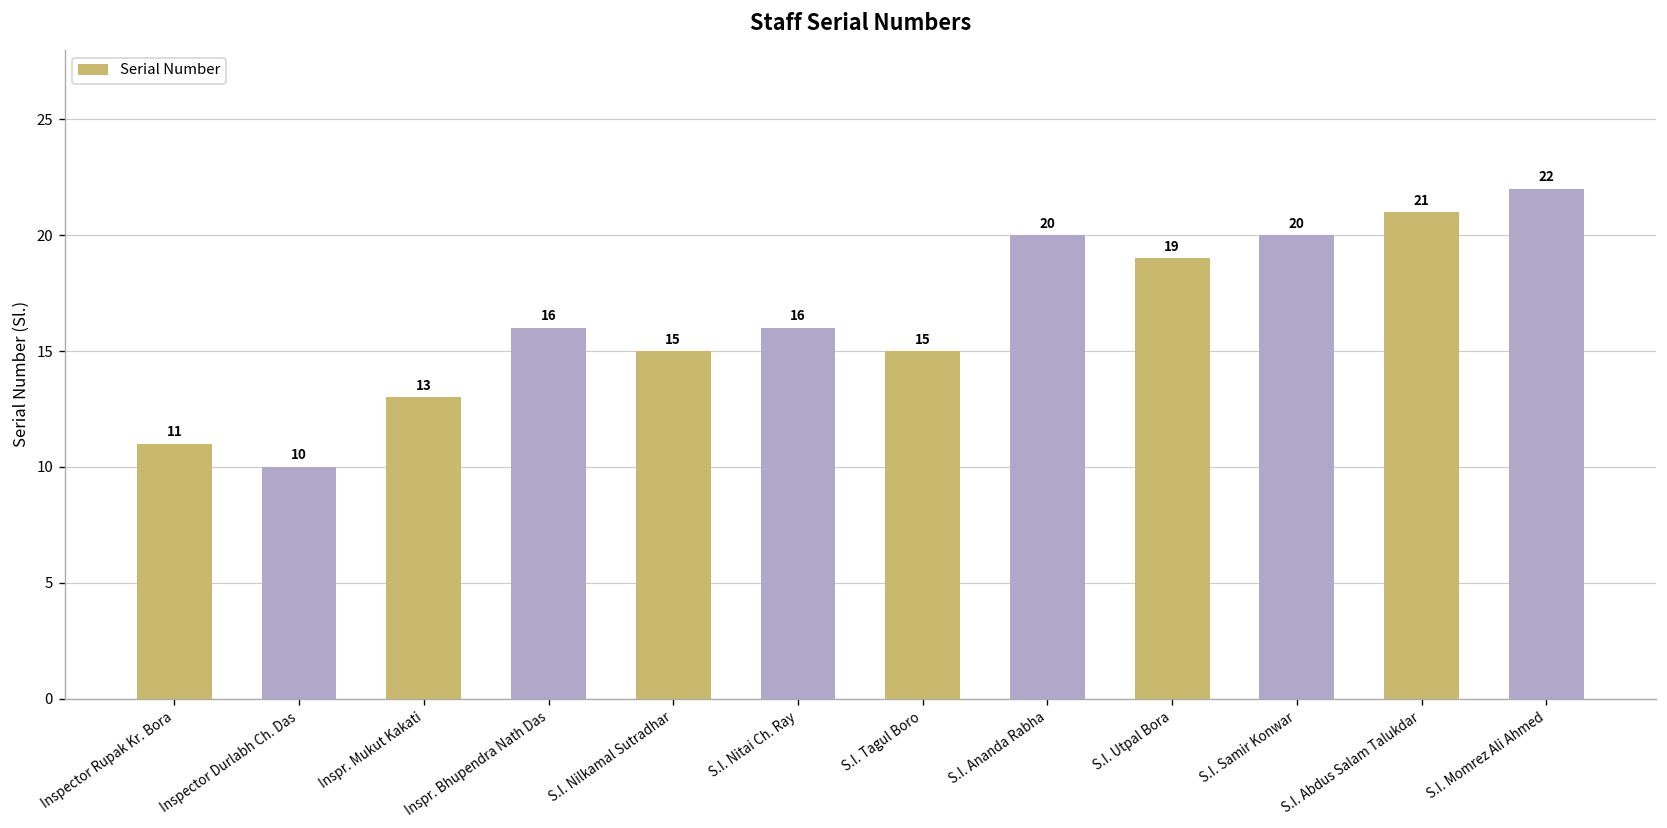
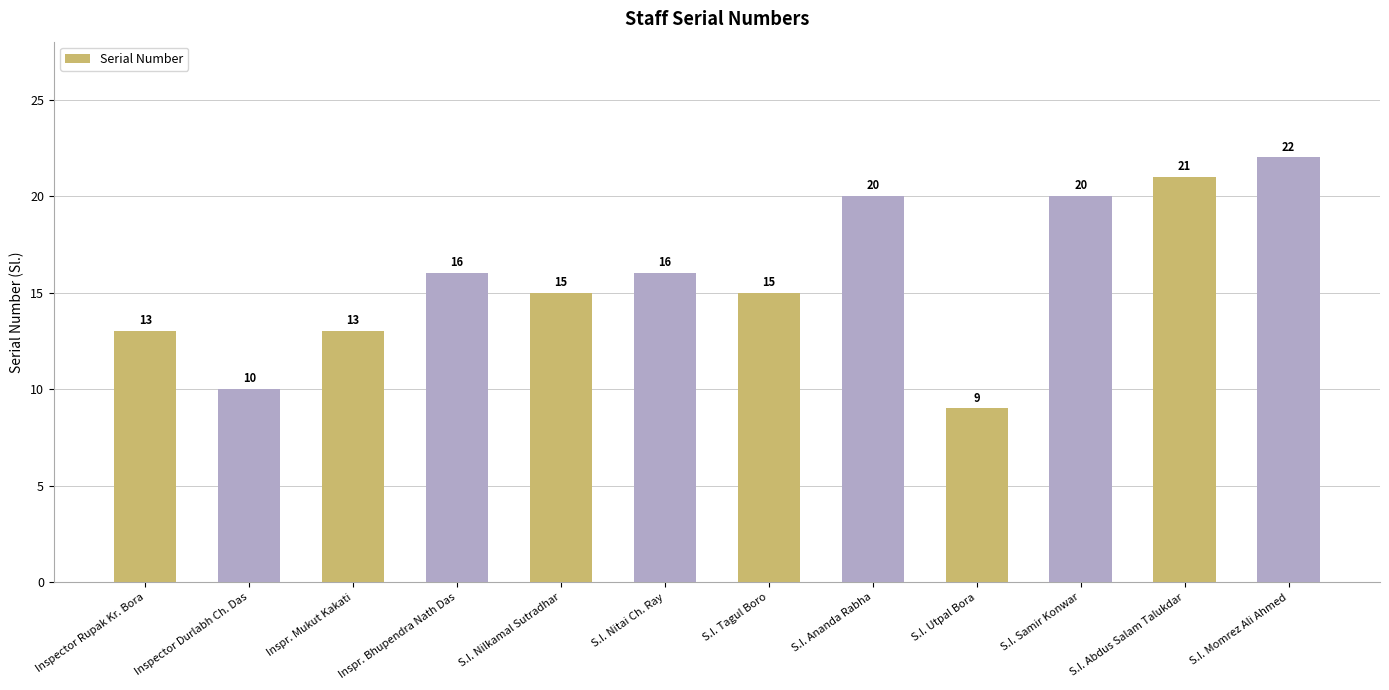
Inspector Rupak Kr. Bora: 11 -> 13
S.I. Utpal Bora: 19 -> 9
